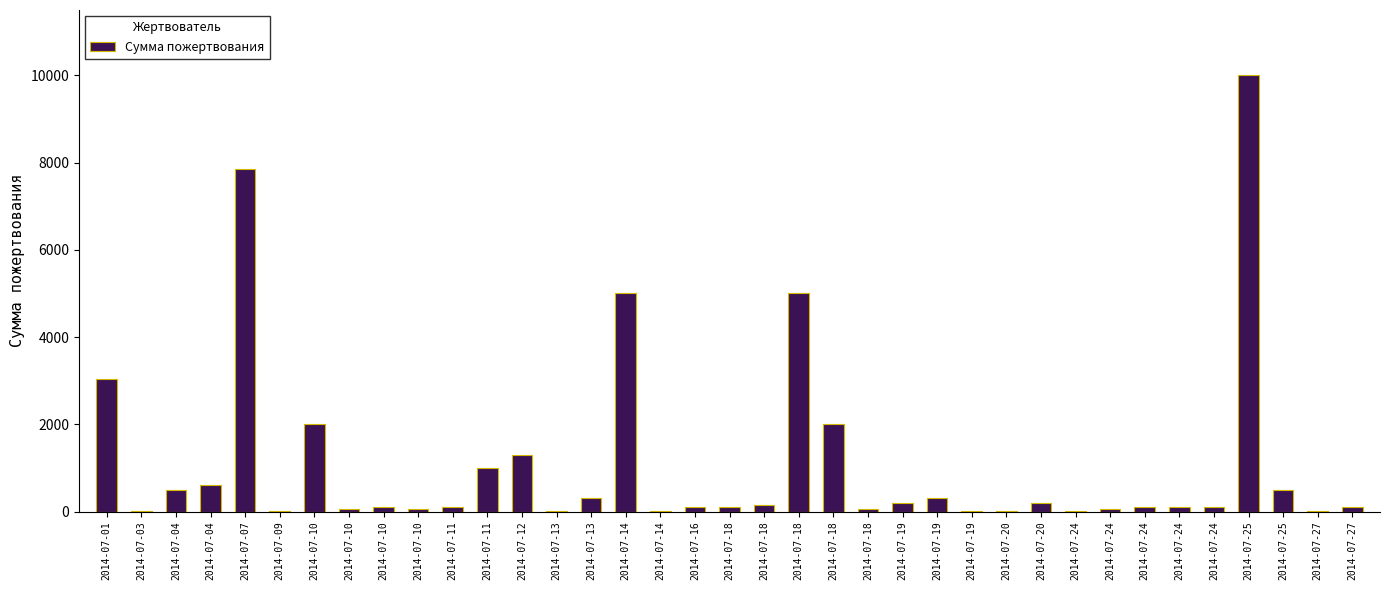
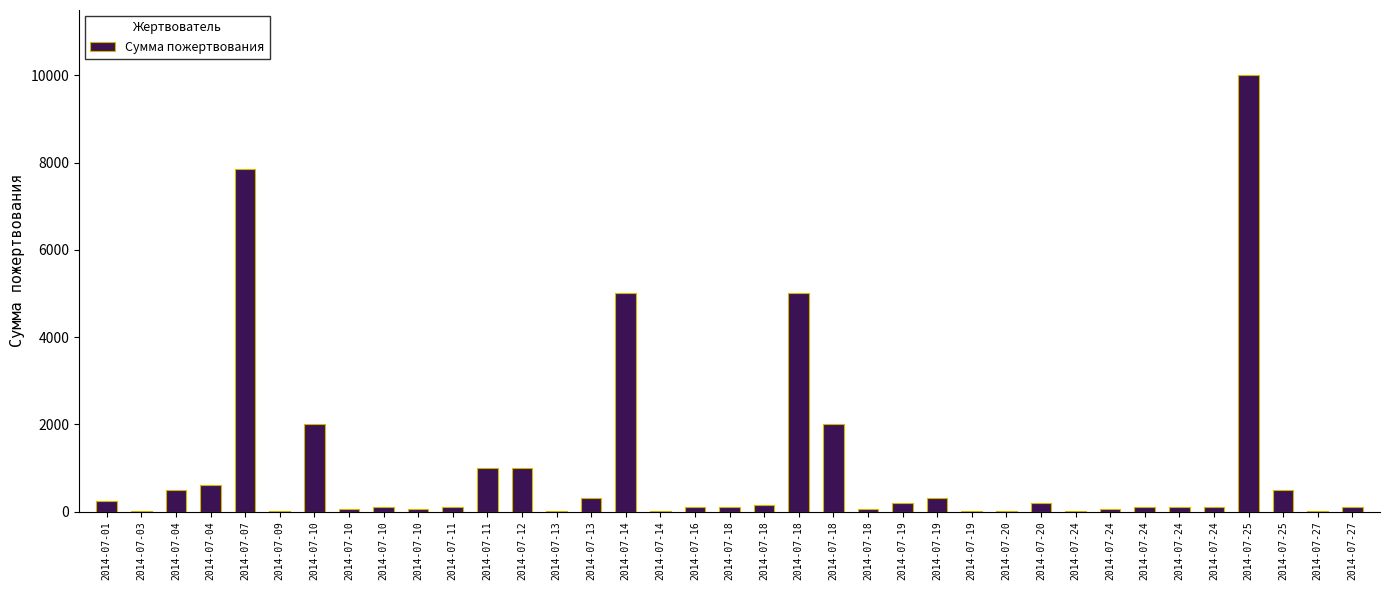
2014-07-01: 3000 -> 300
2014-07-12: 1300 -> 1000
